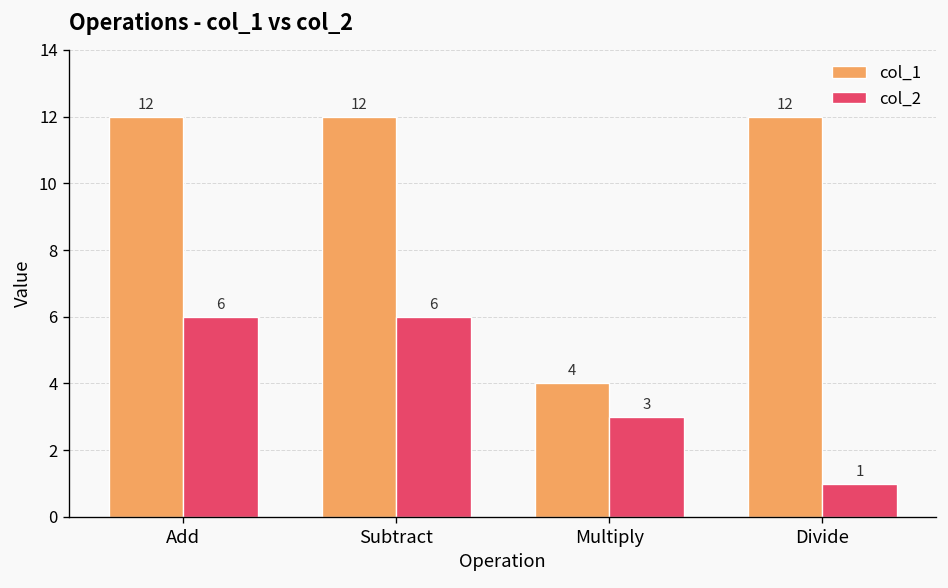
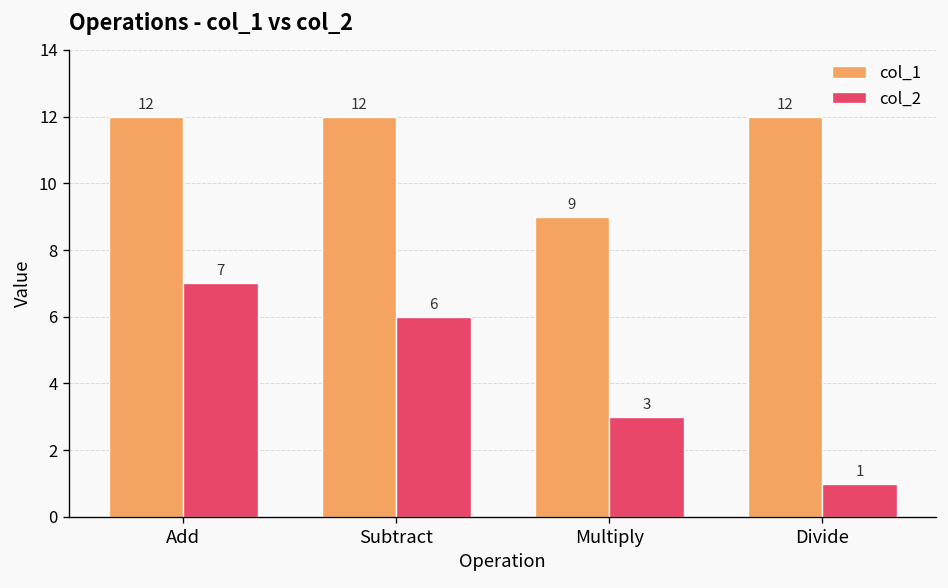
col_2, Add: 6 -> 7
col_1, Multiply: 4 -> 9
